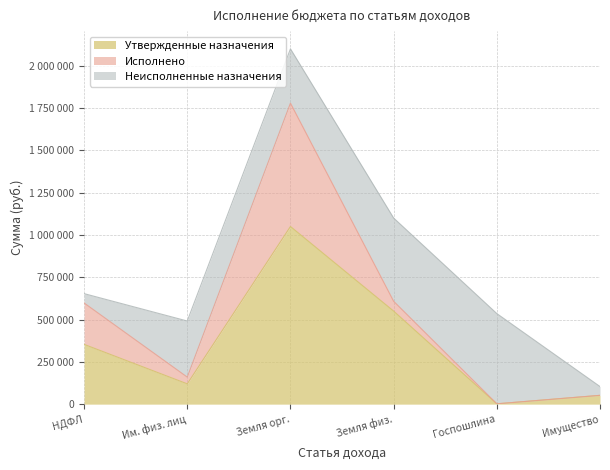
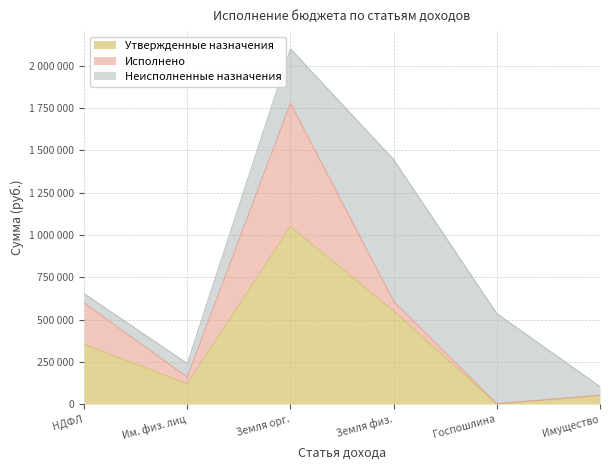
Неисполненные назначения, Им. физ. лиц: 330000 -> 80000
Неисполненные назначения, Земля физ.: 490000 -> 840000
